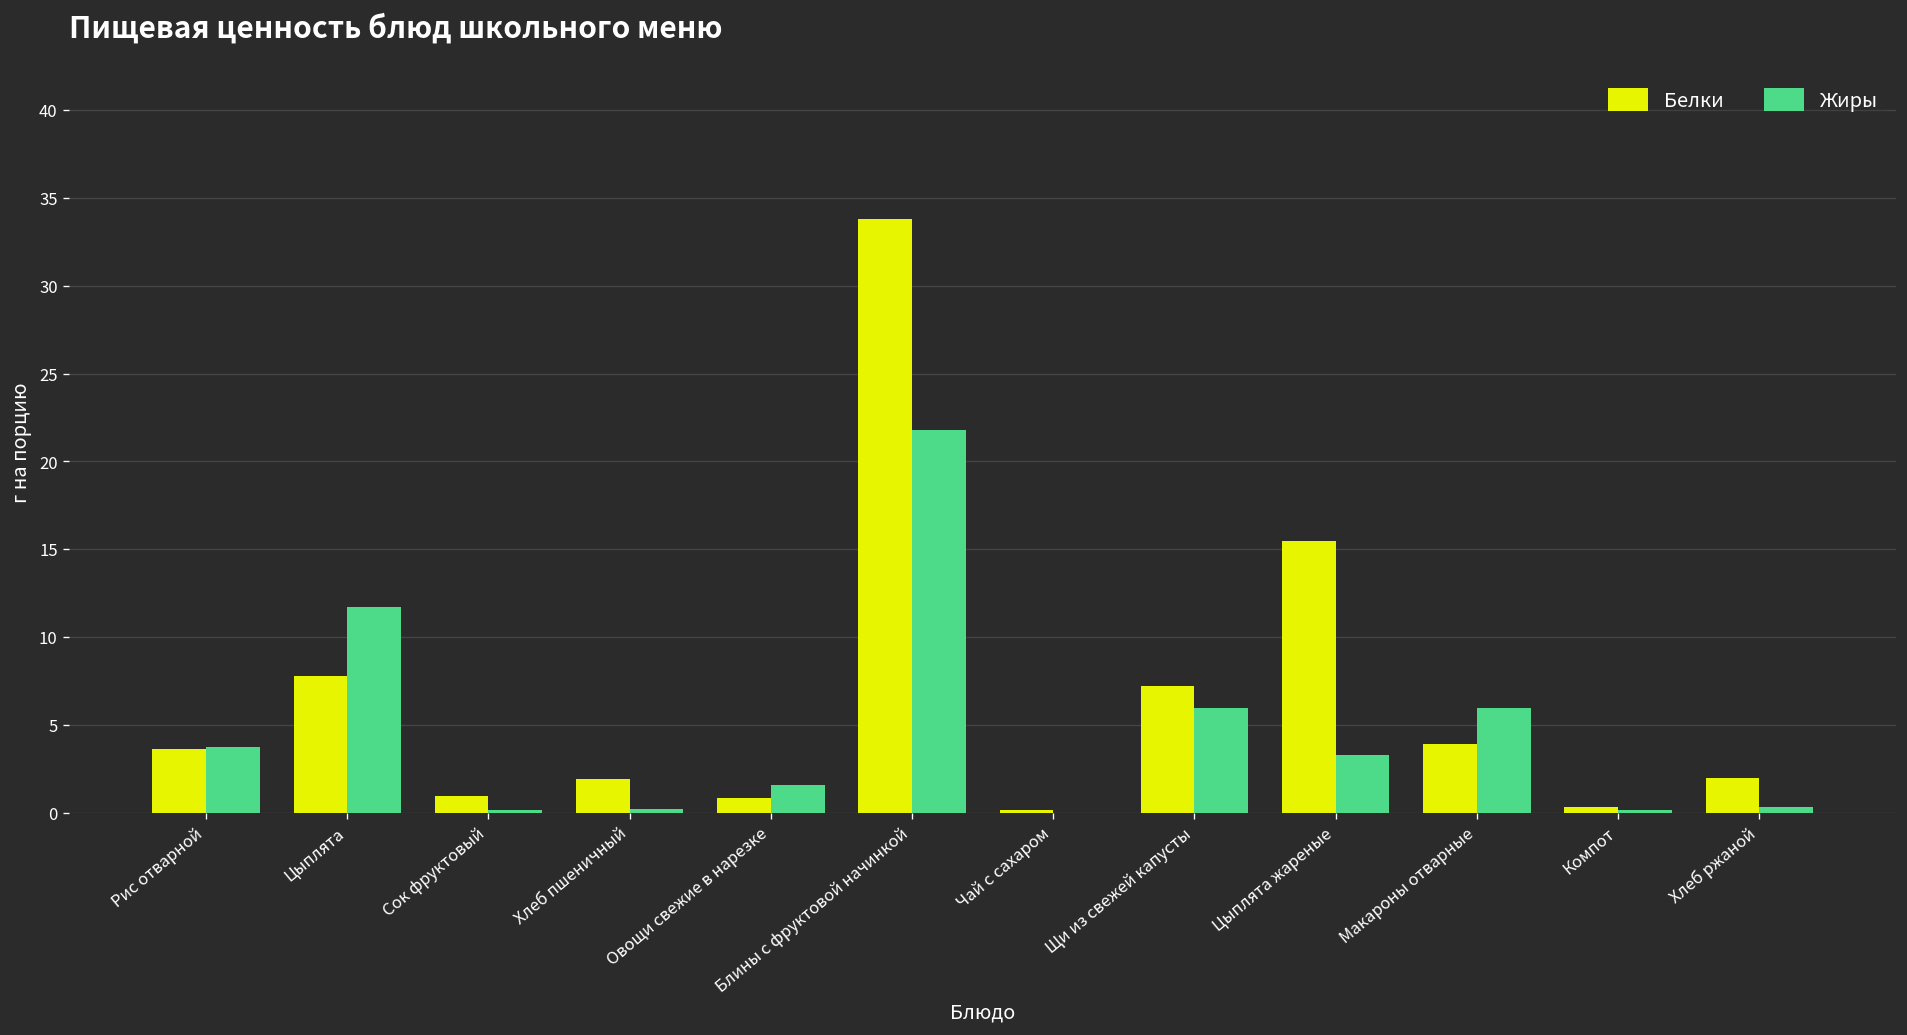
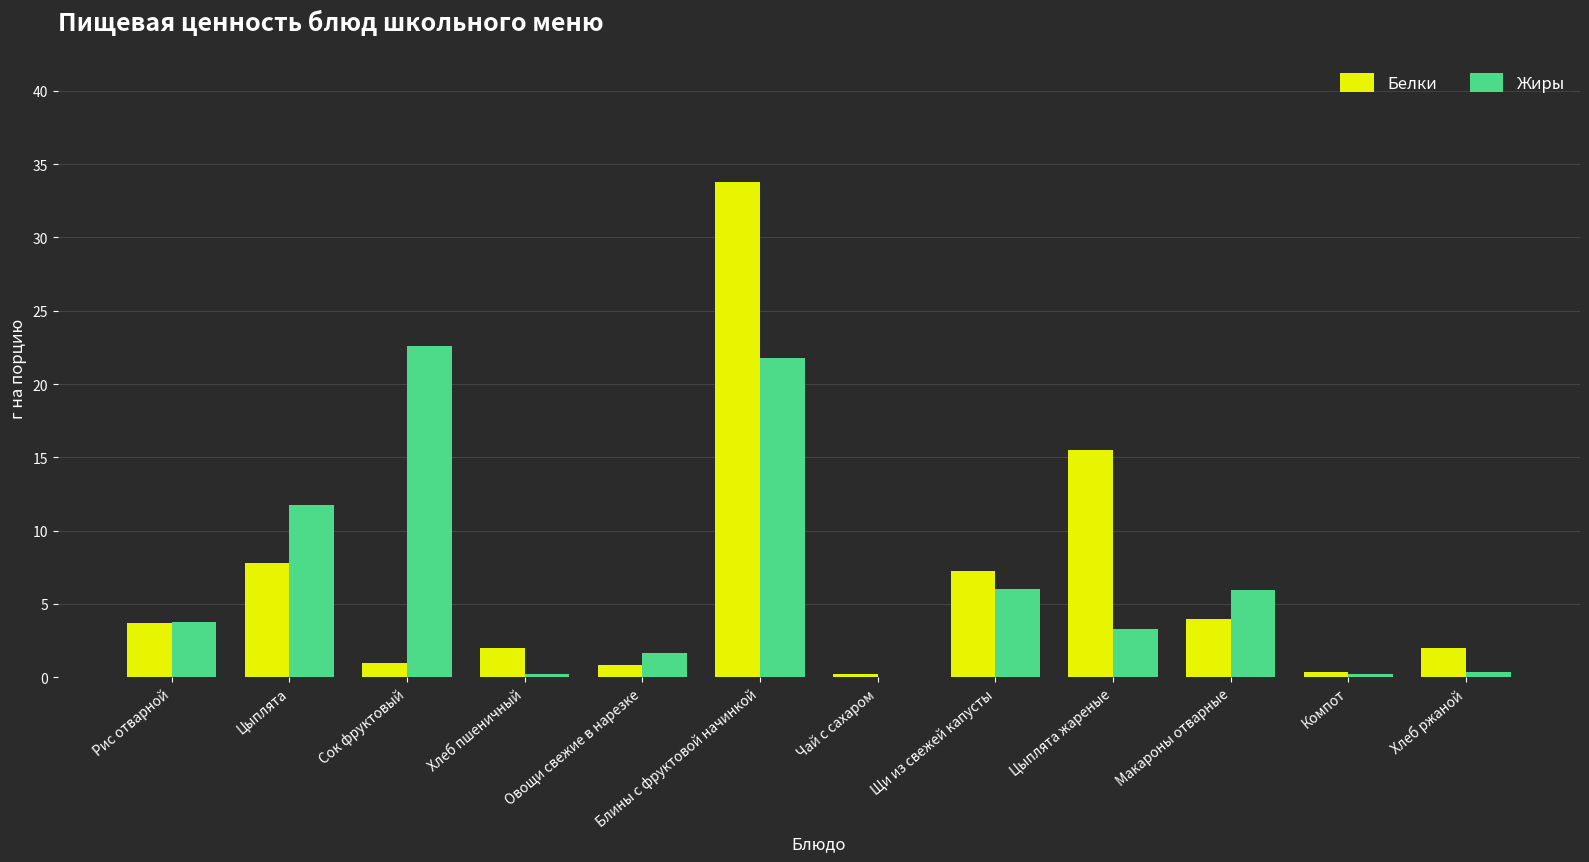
Жиры, Сок фруктовый: 0.2 -> 22.6
